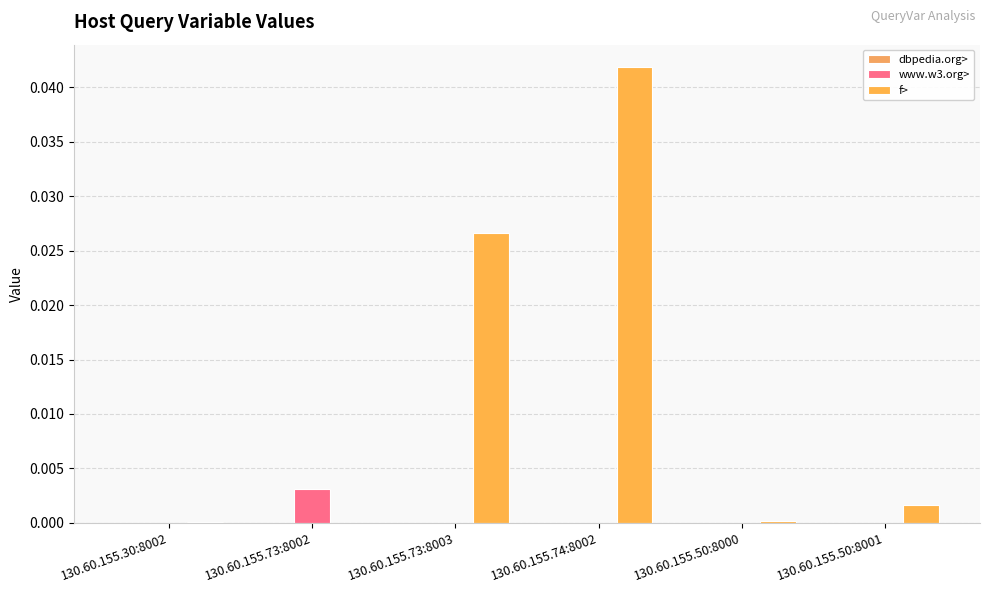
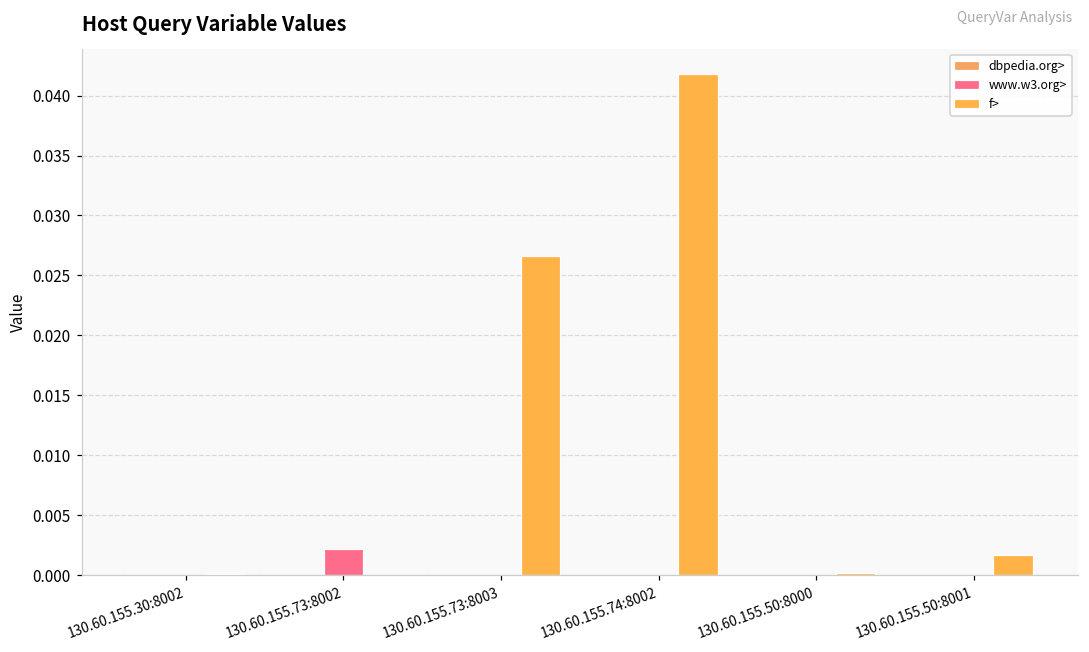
www.w3.org>, 130.60.155.73:8002: 0.0031 -> 0.0022
